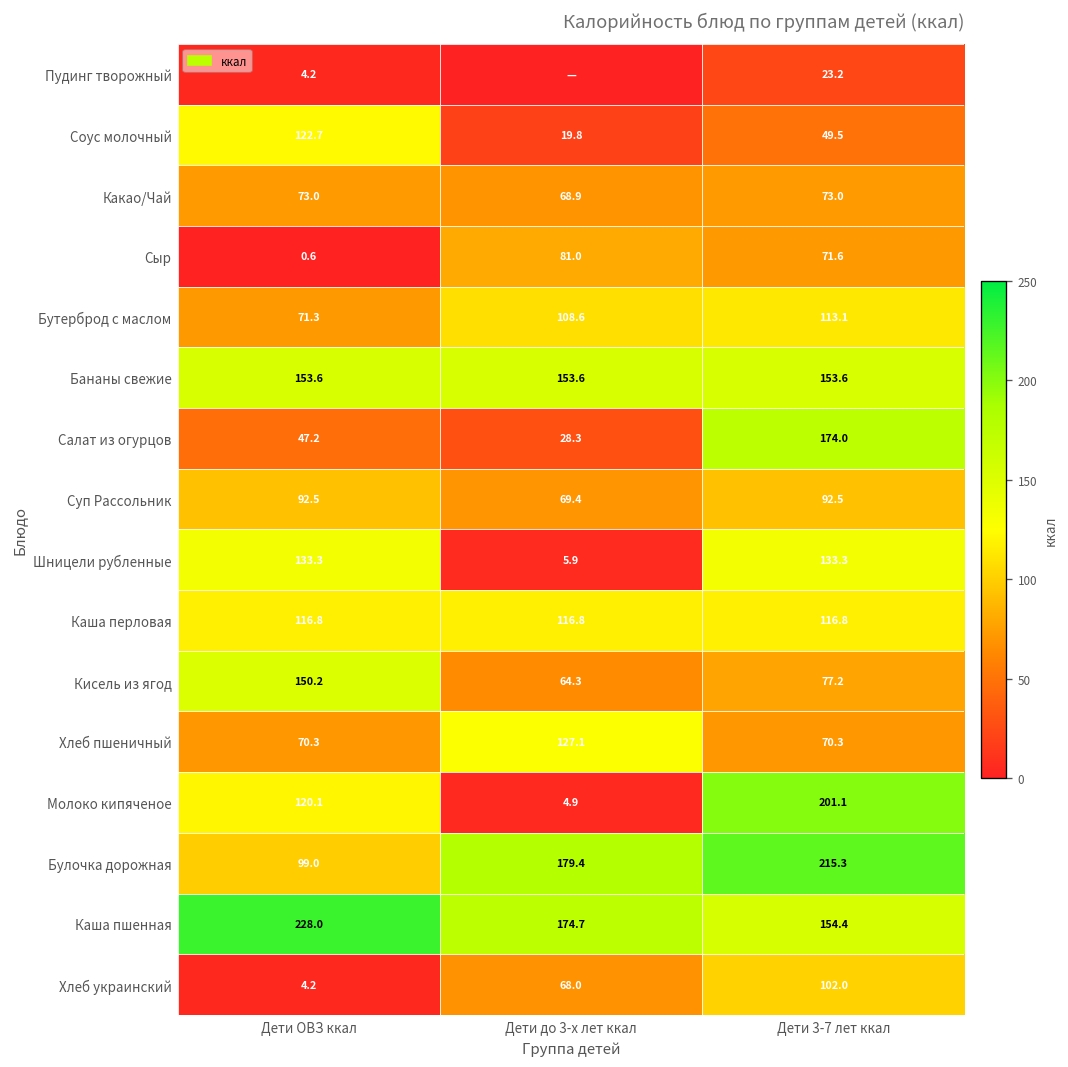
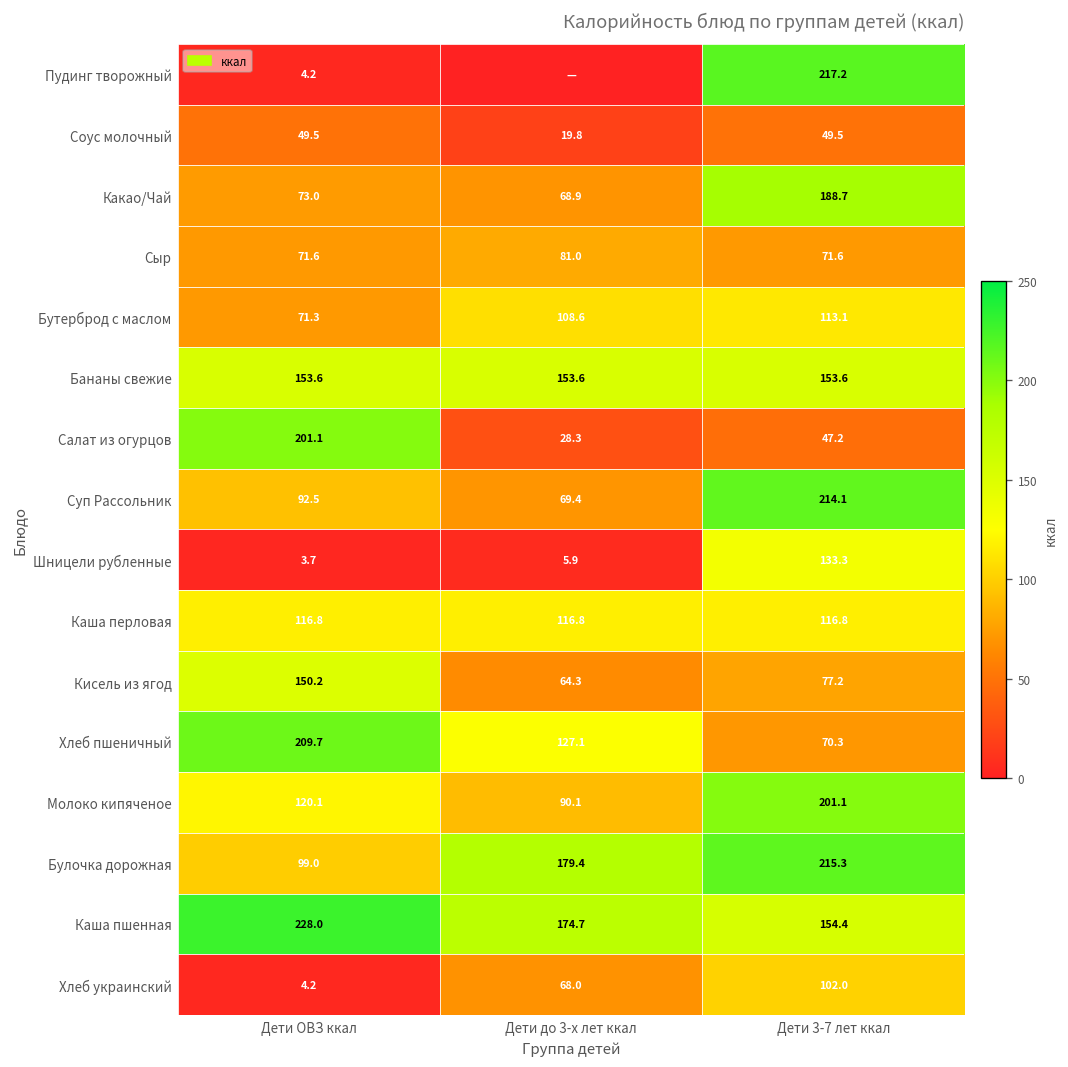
Пудинг творожный, Дети 3-7 лет ккал: 23.2 -> 217.2
Соус молочный, Дети ОВЗ ккал: 122.7 -> 49.5
Какао/Чай, Дети 3-7 лет ккал: 73.0 -> 188.7
Сыр, Дети ОВЗ ккал: 0.6 -> 71.6
Салат из огурцов, Дети ОВЗ ккал: 47.2 -> 201.1
Салат из огурцов, Дети 3-7 лет ккал: 174.0 -> 47.2
Суп Рассольник, Дети 3-7 лет ккал: 92.5 -> 214.1
Шницели рубленные, Дети ОВЗ ккал: 133.3 -> 3.7
Хлеб пшеничный, Дети ОВЗ ккал: 70.3 -> 209.7
Молоко кипяченое, Дети до 3-х лет ккал: 4.9 -> 90.1
